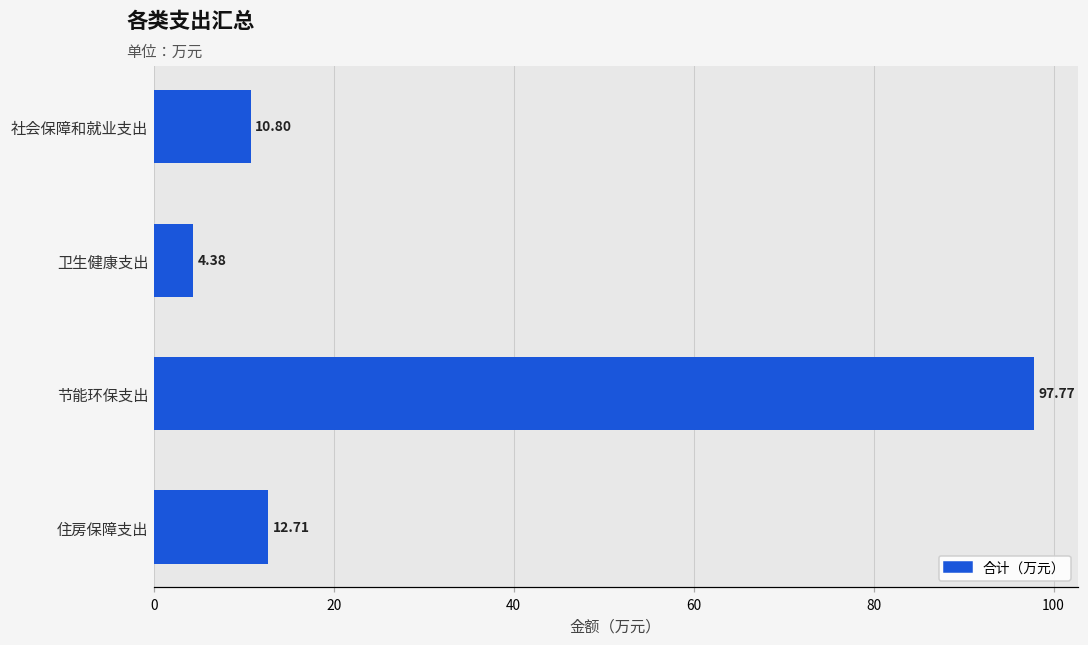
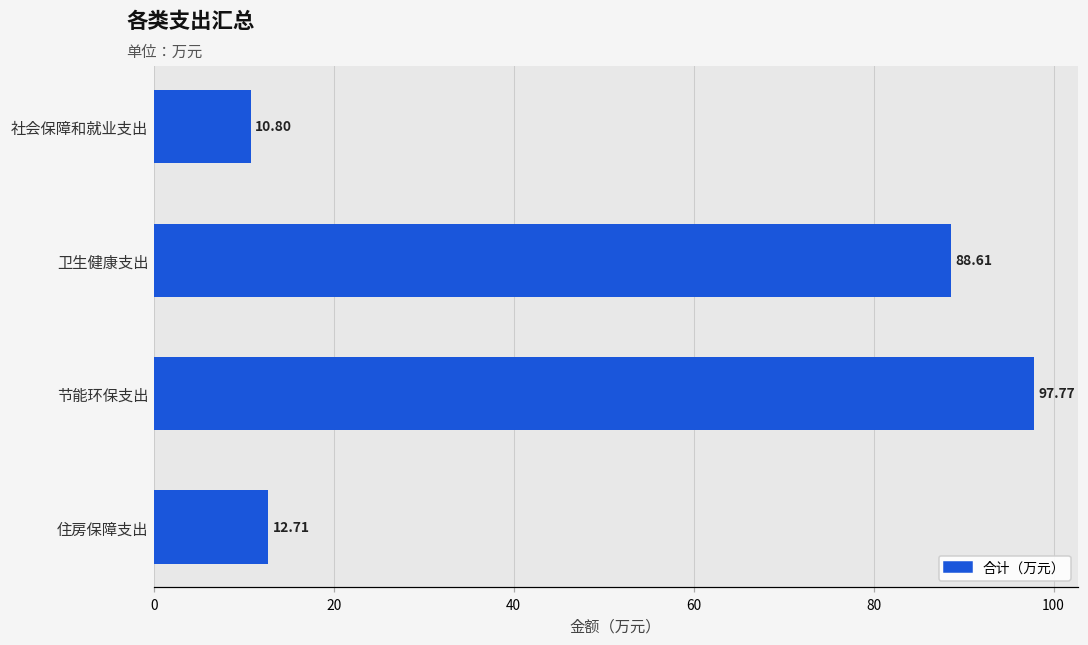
卫生健康支出: 4.38 -> 88.61
